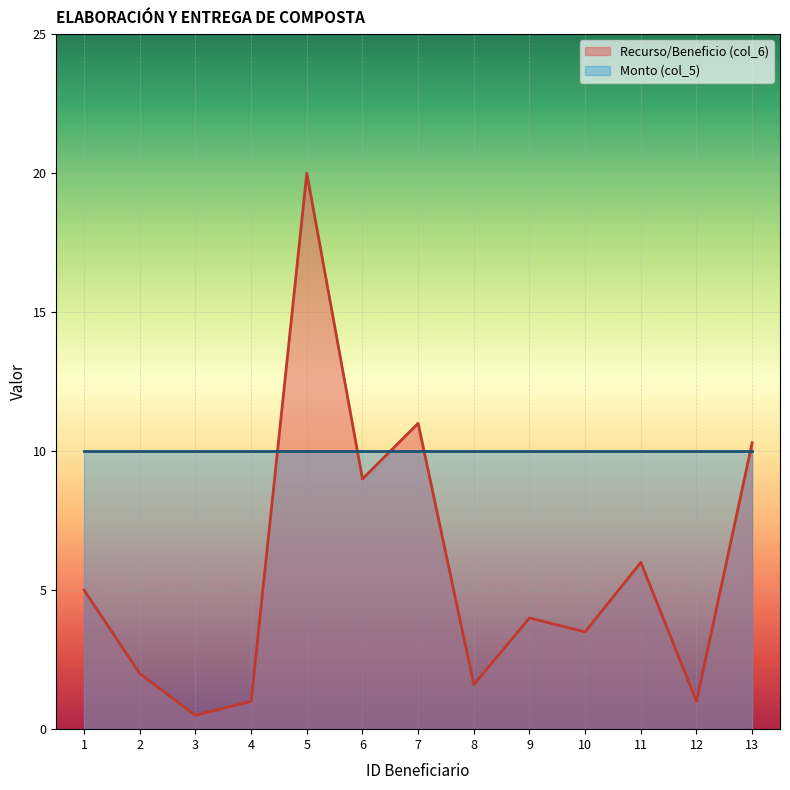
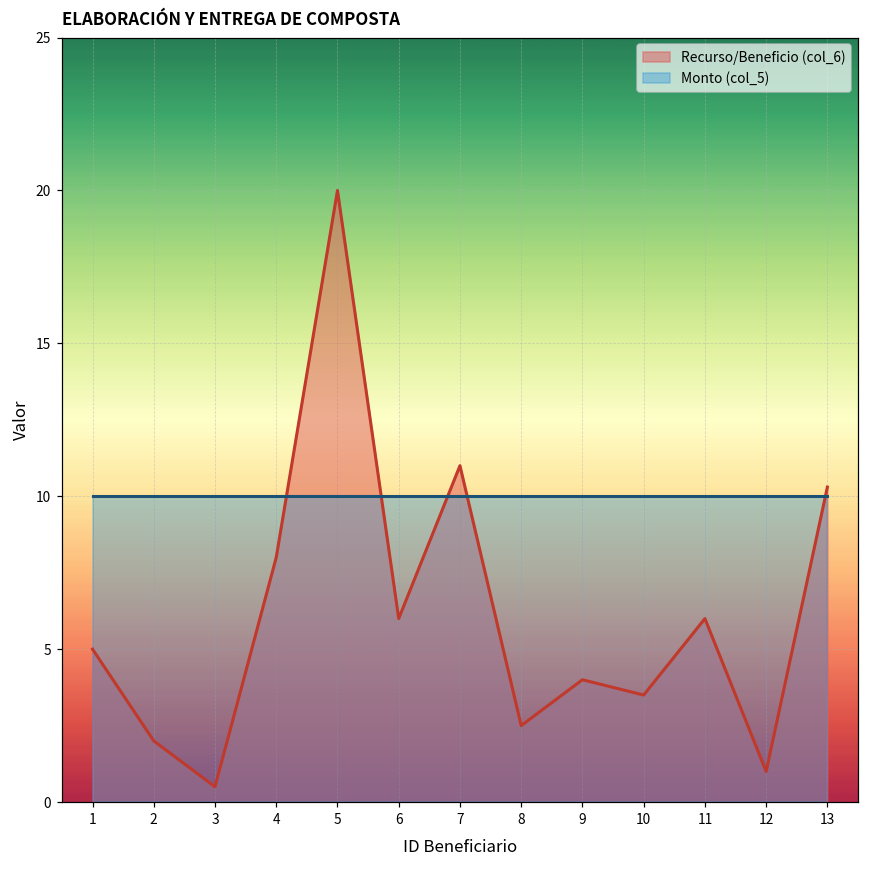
Recurso/Beneficio (col_6), 4: 1 -> 8
Recurso/Beneficio (col_6), 6: 9 -> 6
Recurso/Beneficio (col_6), 8: 1.6 -> 2.5
